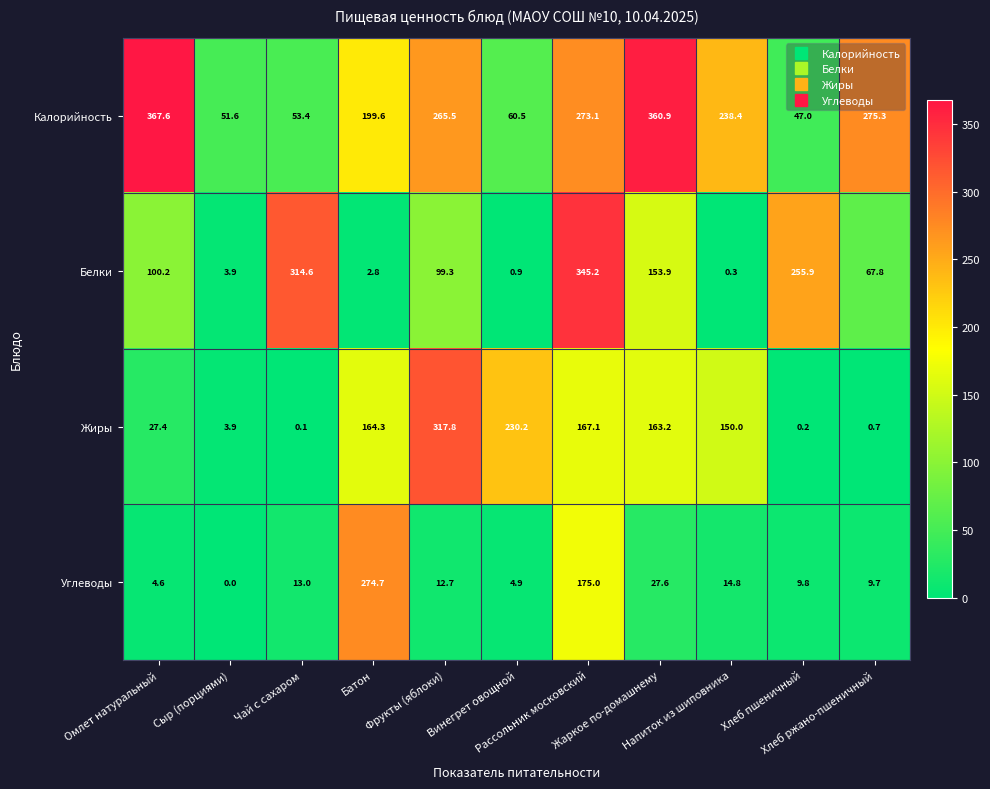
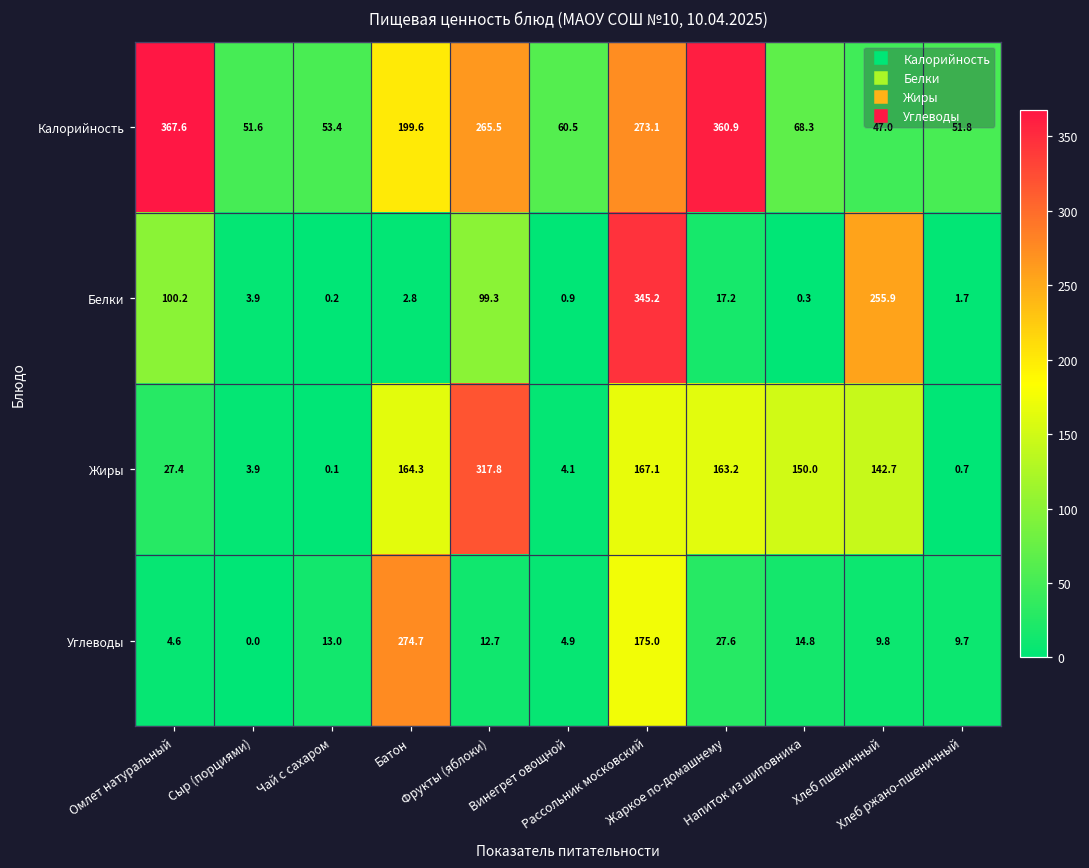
Калорийность, Напиток из шиповника: 238.4 -> 68.3
Калорийность, Хлеб ржано-пшеничный: 275.3 -> 51.8
Белки, Чай с сахаром: 314.6 -> 0.2
Белки, Жаркое по-домашнему: 153.9 -> 17.2
Белки, Хлеб ржано-пшеничный: 67.8 -> 1.7
Жиры, Винегрет овощной: 230.2 -> 4.1
Жиры, Хлеб пшеничный: 0.2 -> 142.7
